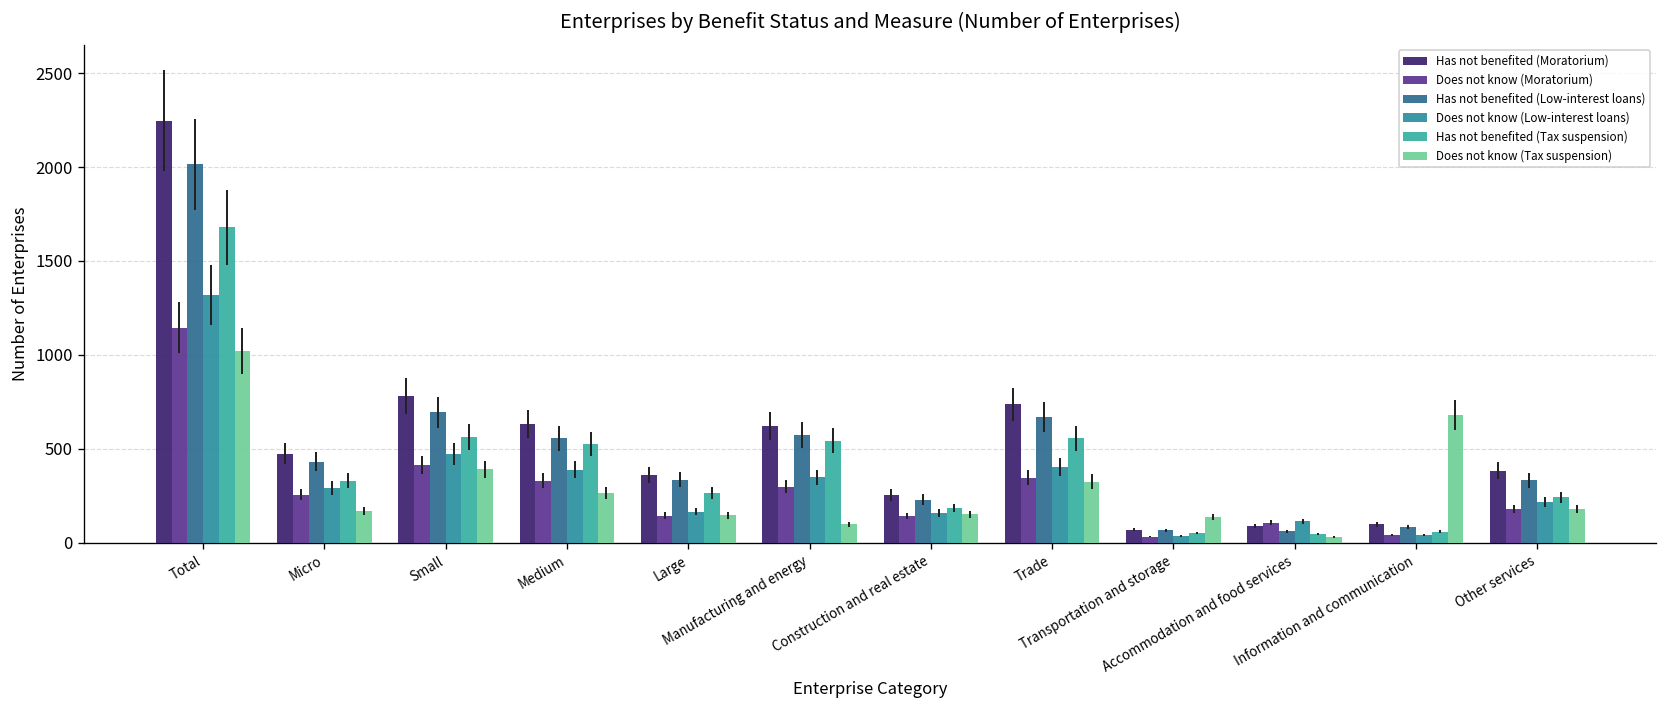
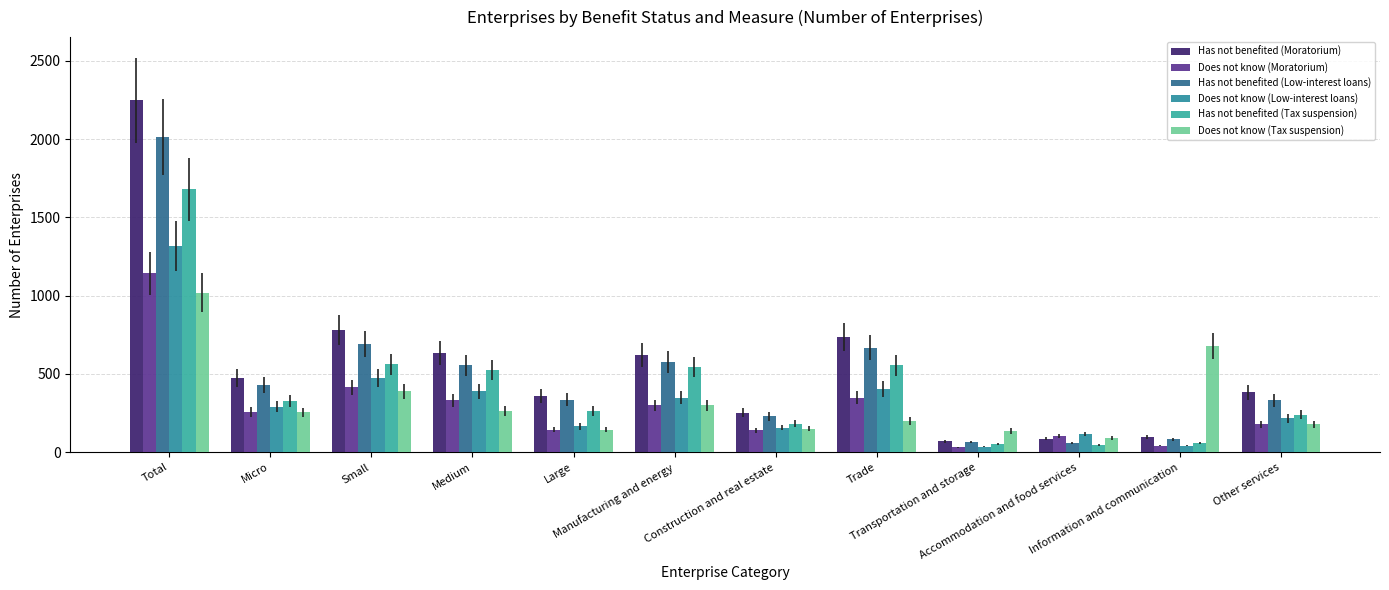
Does not know (Tax suspension), Micro: 170 -> 260
Does not know (Tax suspension), Manufacturing and energy: 100 -> 300
Does not know (Tax suspension), Trade: 330 -> 200
Does not know (Tax suspension), Accommodation and food services: 30 -> 90
